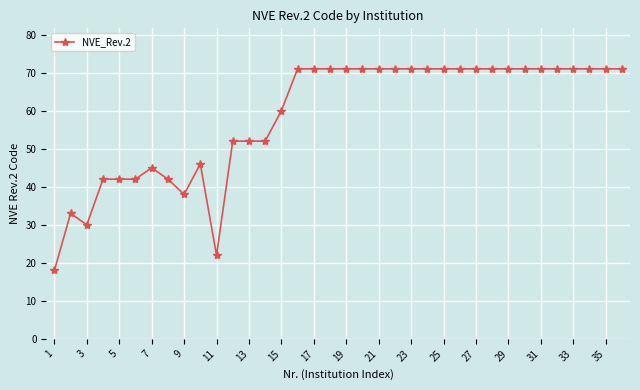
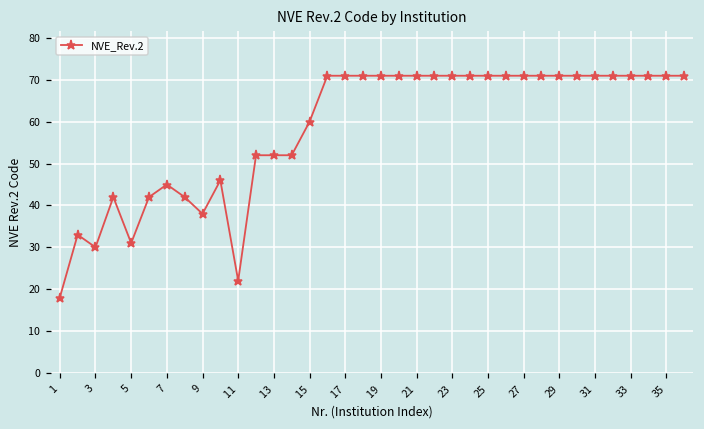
5: 42 -> 31
